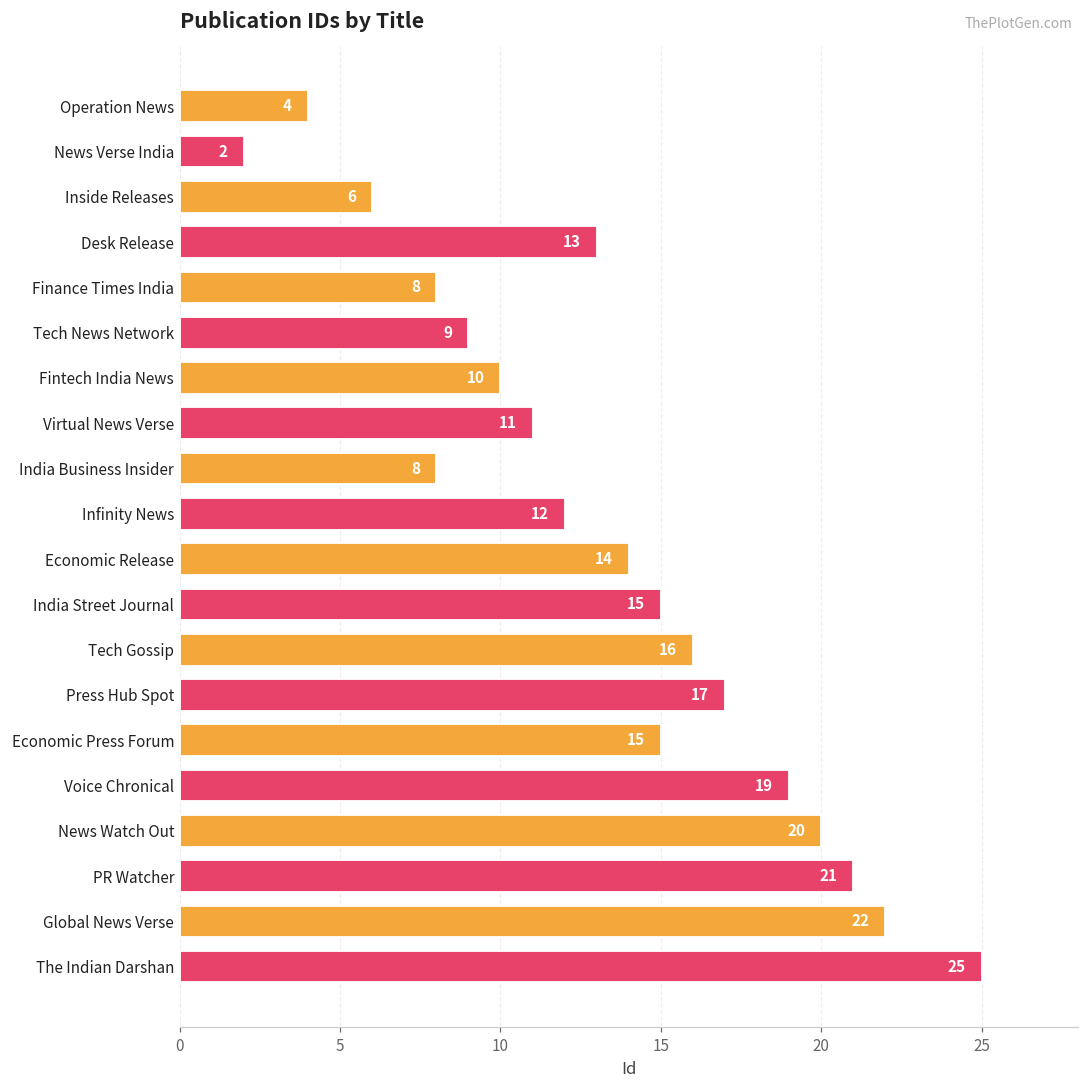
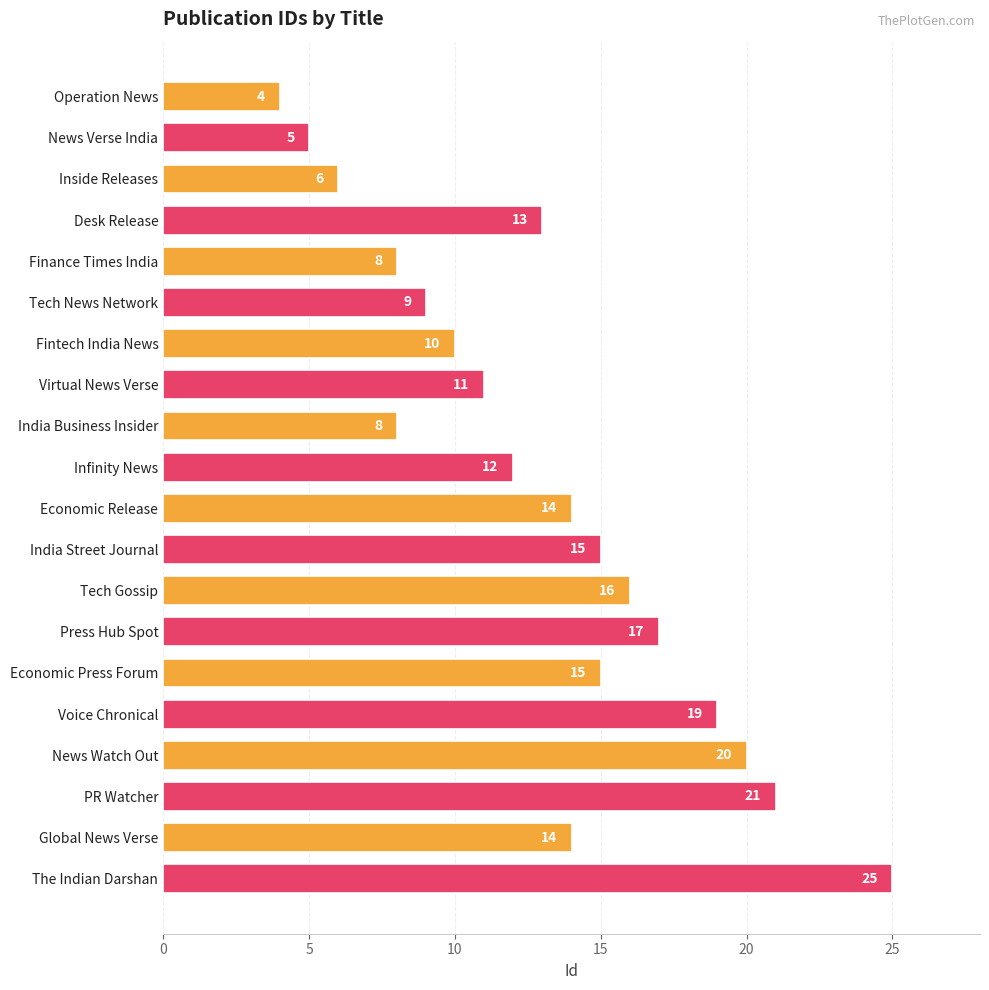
News Verse India: 2 -> 5
Global News Verse: 22 -> 14
